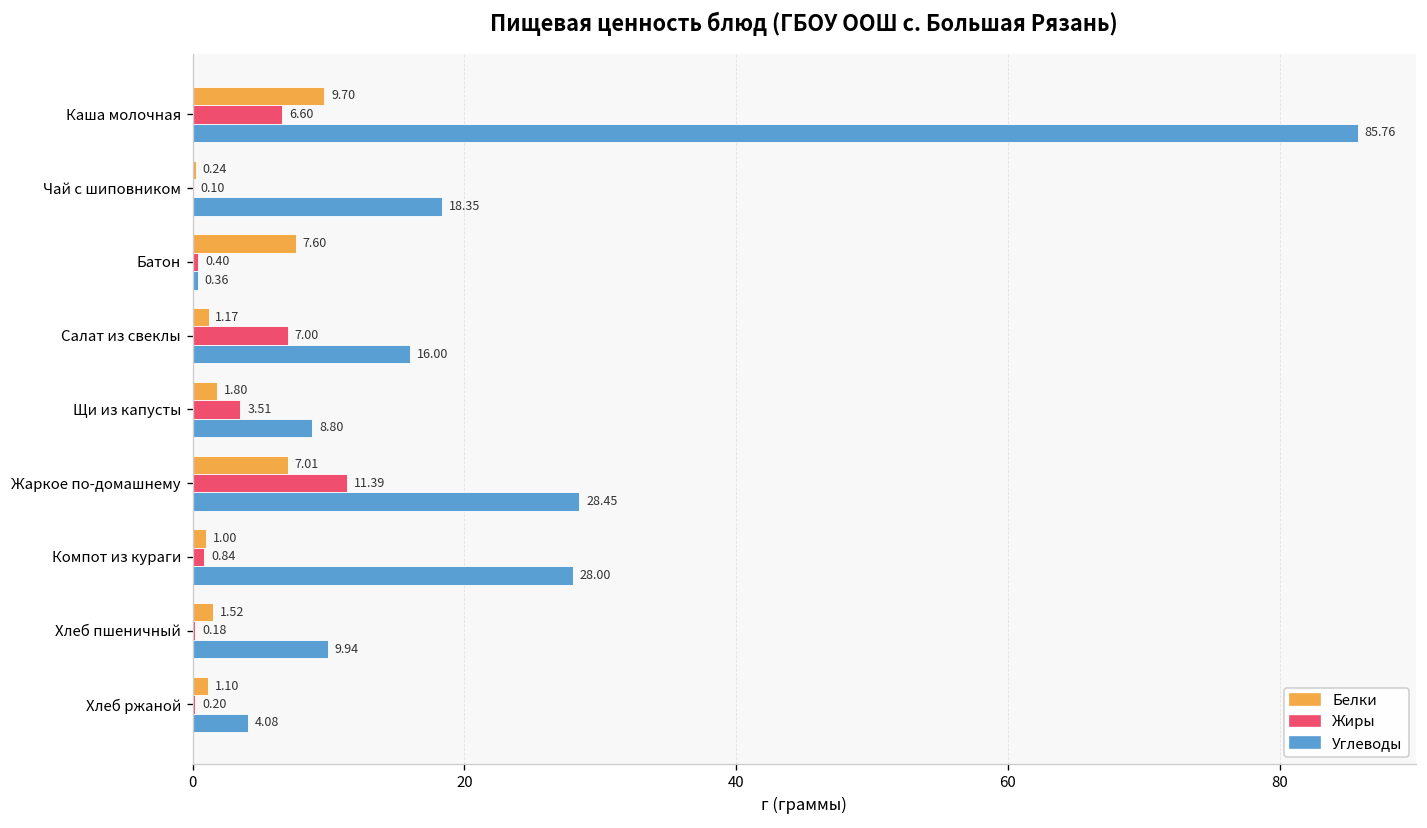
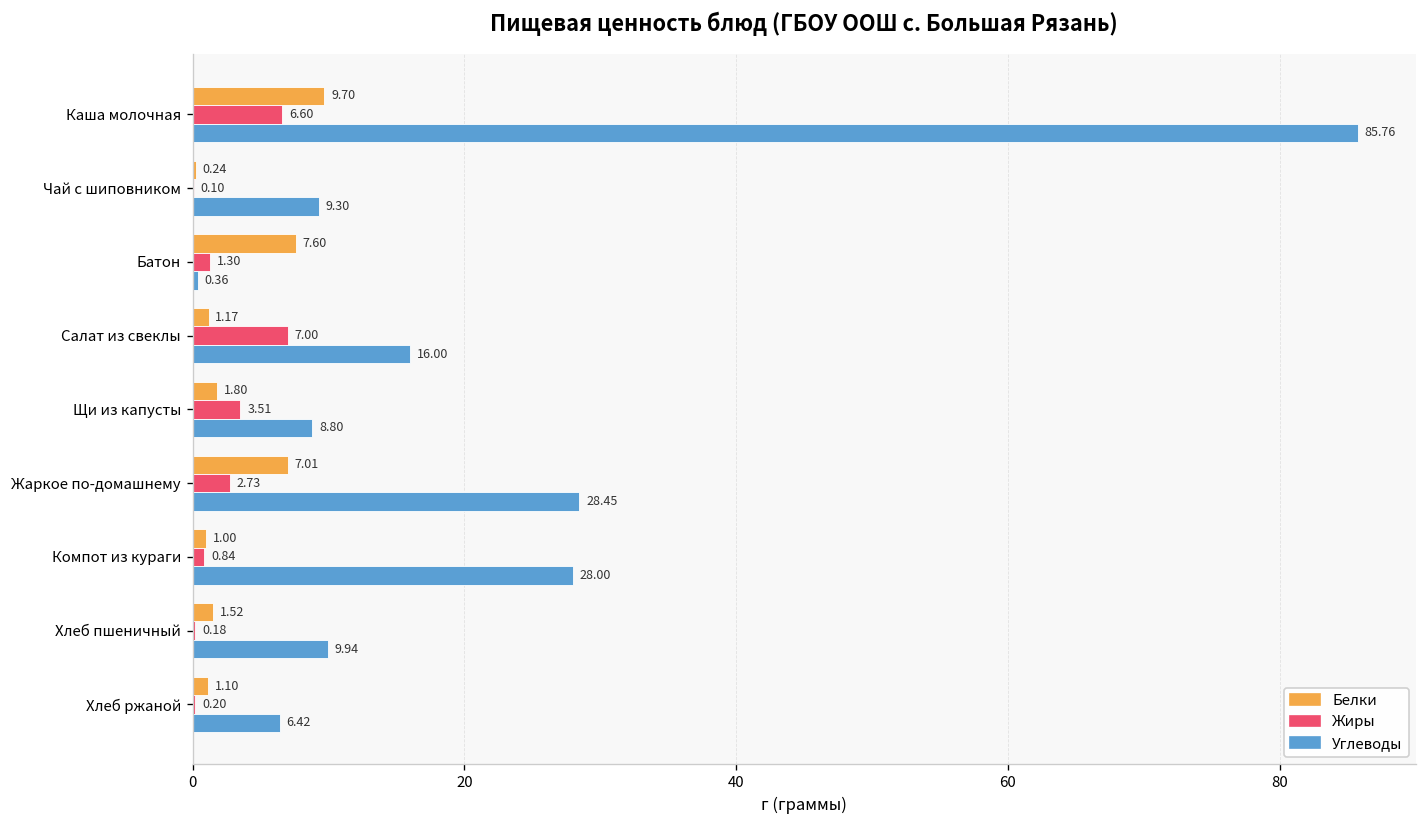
Углеводы, Чай с шиповником: 18.35 -> 9.30
Жиры, Батон: 0.40 -> 1.30
Жиры, Жаркое по-домашнему: 11.39 -> 2.73
Углеводы, Хлеб ржаной: 4.08 -> 6.42
